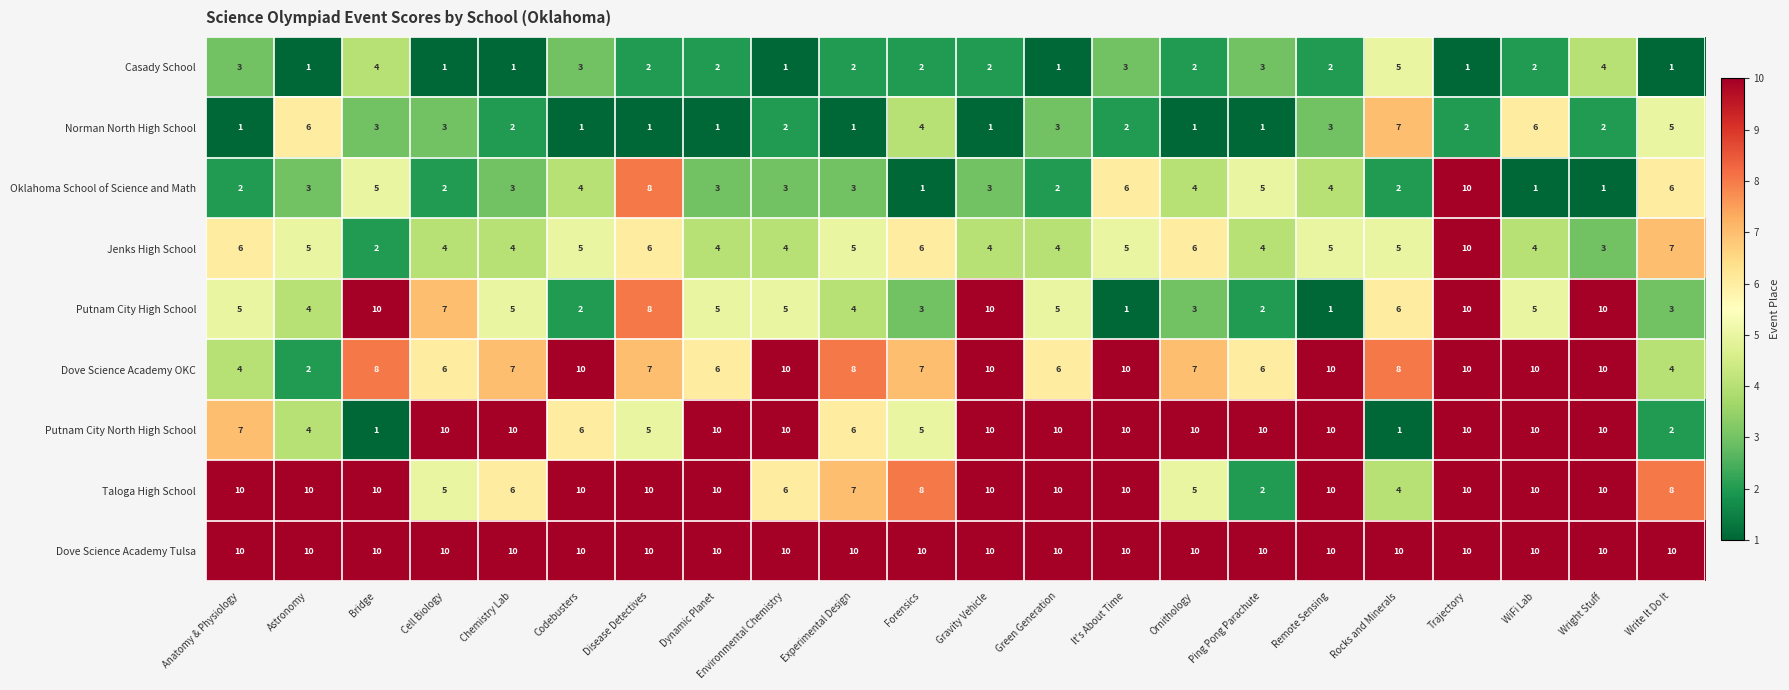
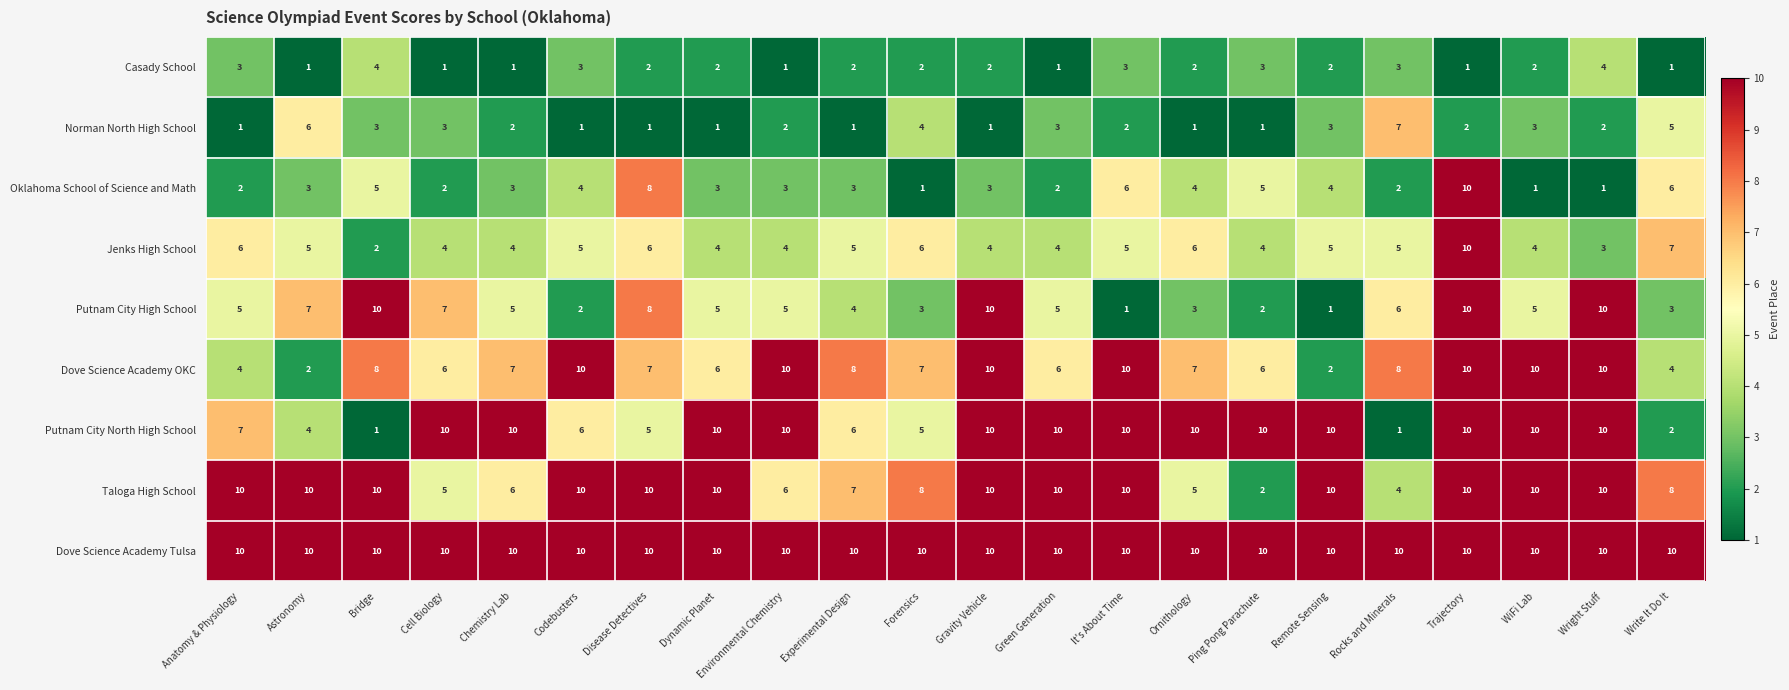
Casady School, Rocks and Minerals: 5 -> 3
Norman North High School, WiFi Lab: 6 -> 3
Putnam City High School, Astronomy: 4 -> 7
Dove Science Academy OKC, Remote Sensing: 10 -> 2
